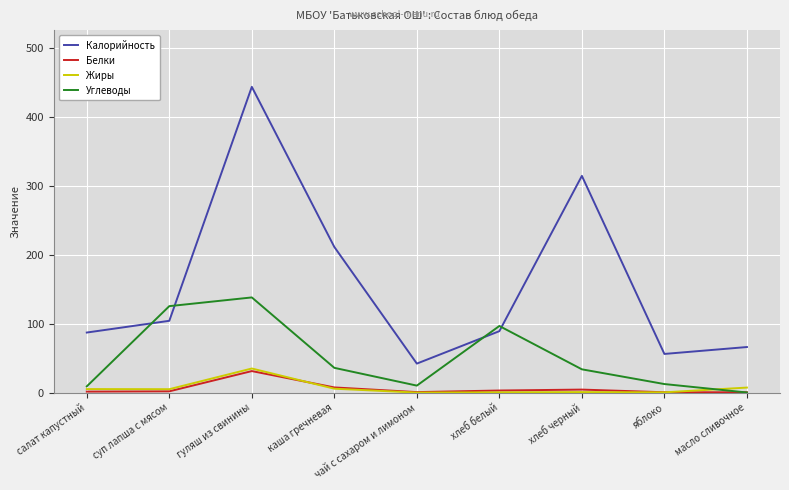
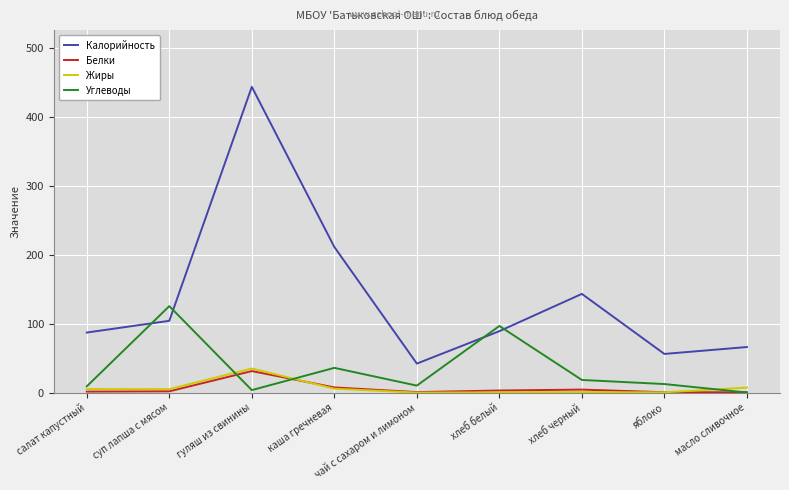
Углеводы, гуляш из свинины: 140 -> 0
Калорийность, хлеб черный: 310 -> 140
Углеводы, хлеб черный: 30 -> 20
